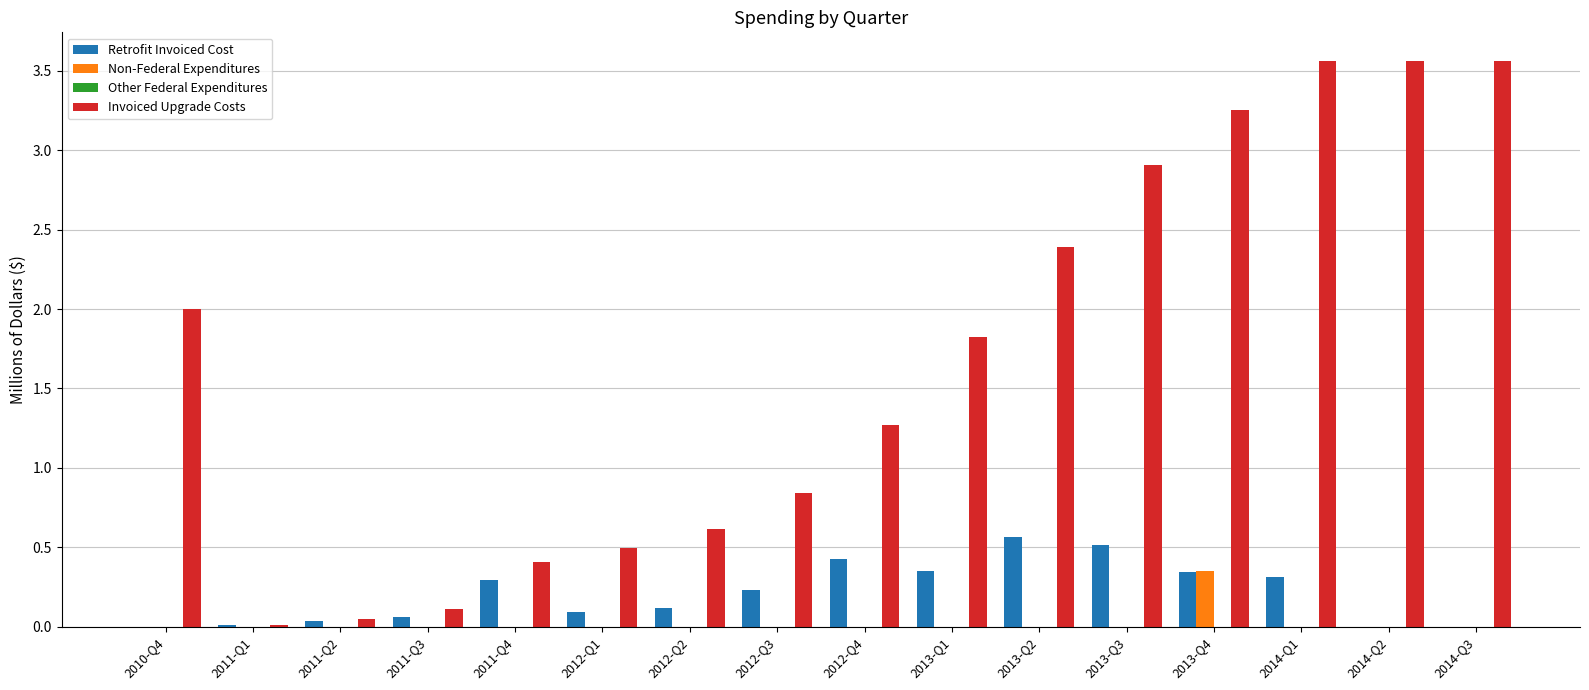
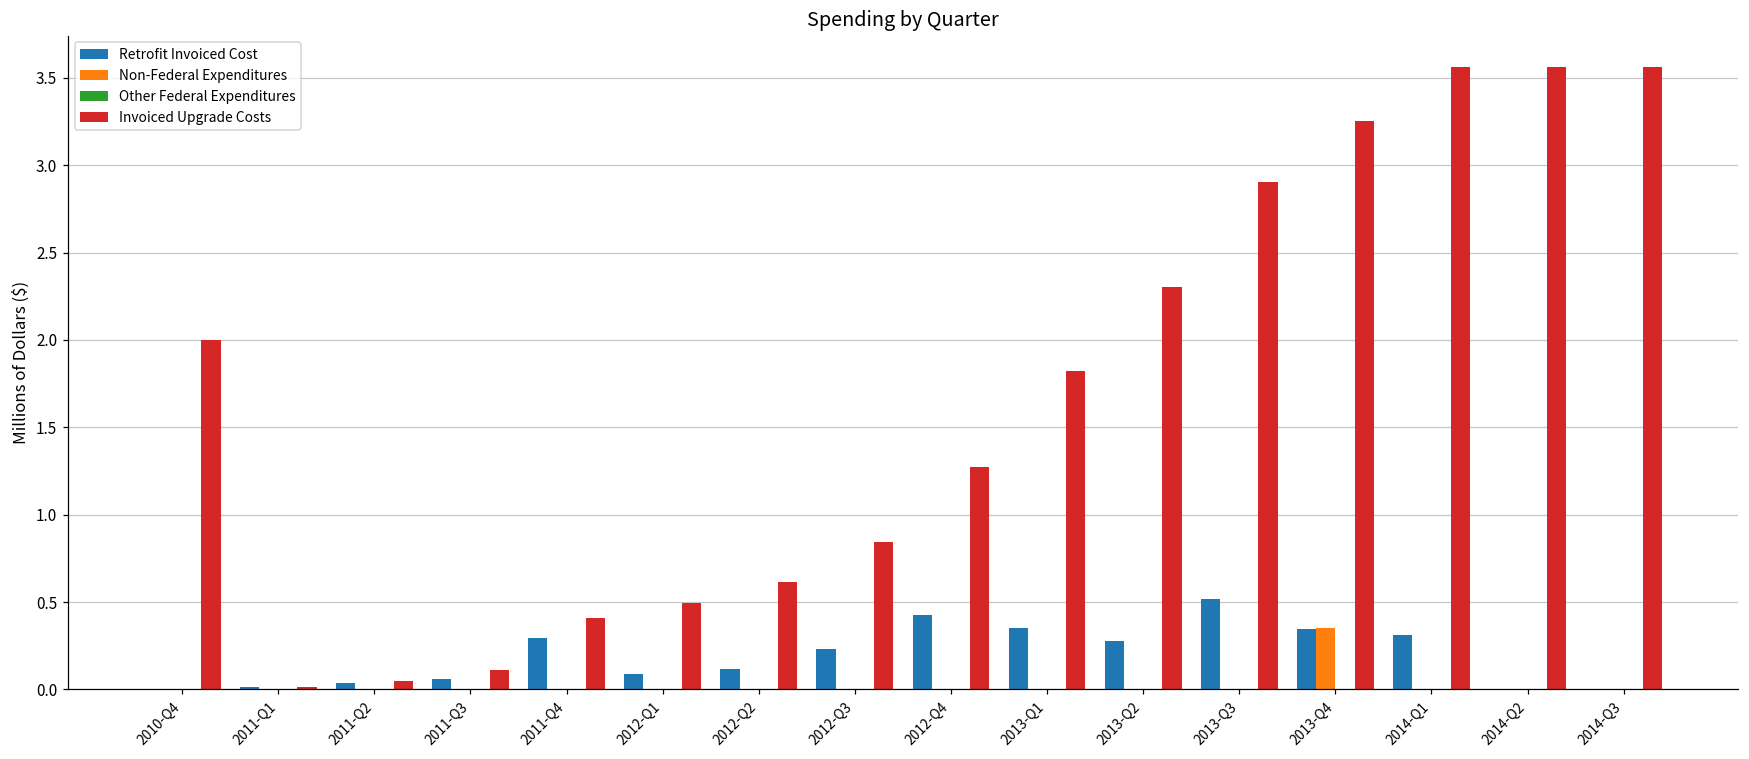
Retrofit Invoiced Cost, 2013-Q2: 0.57 -> 0.28
Invoiced Upgrade Costs, 2013-Q2: 2.39 -> 2.30
